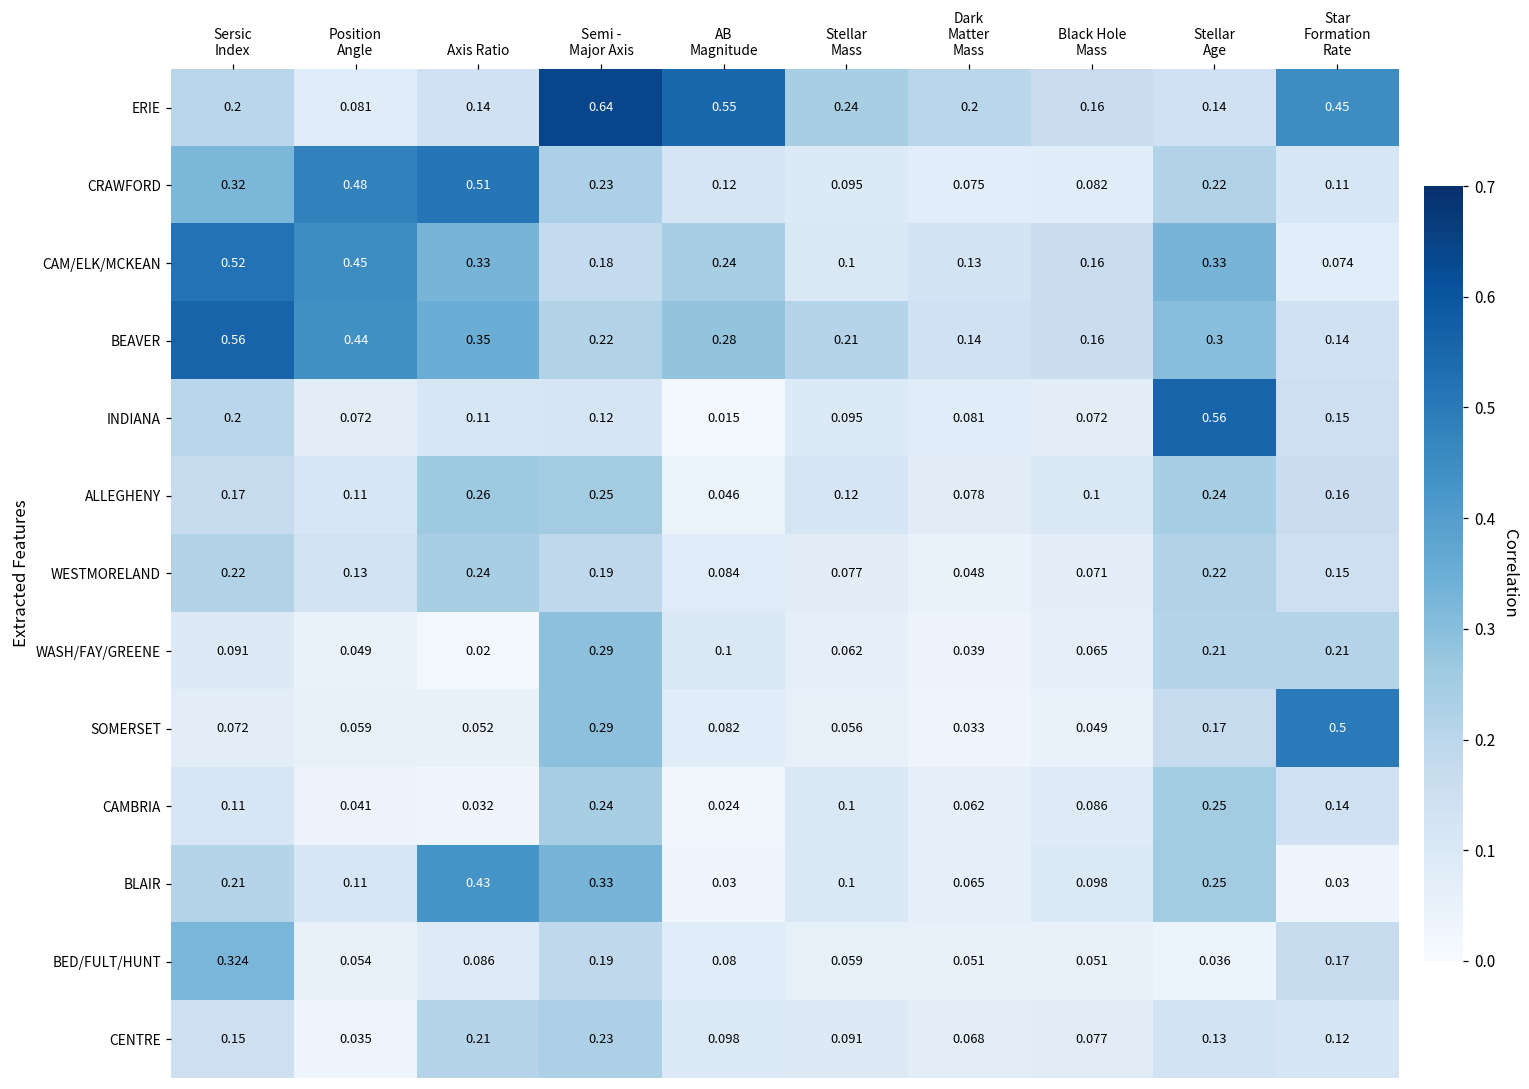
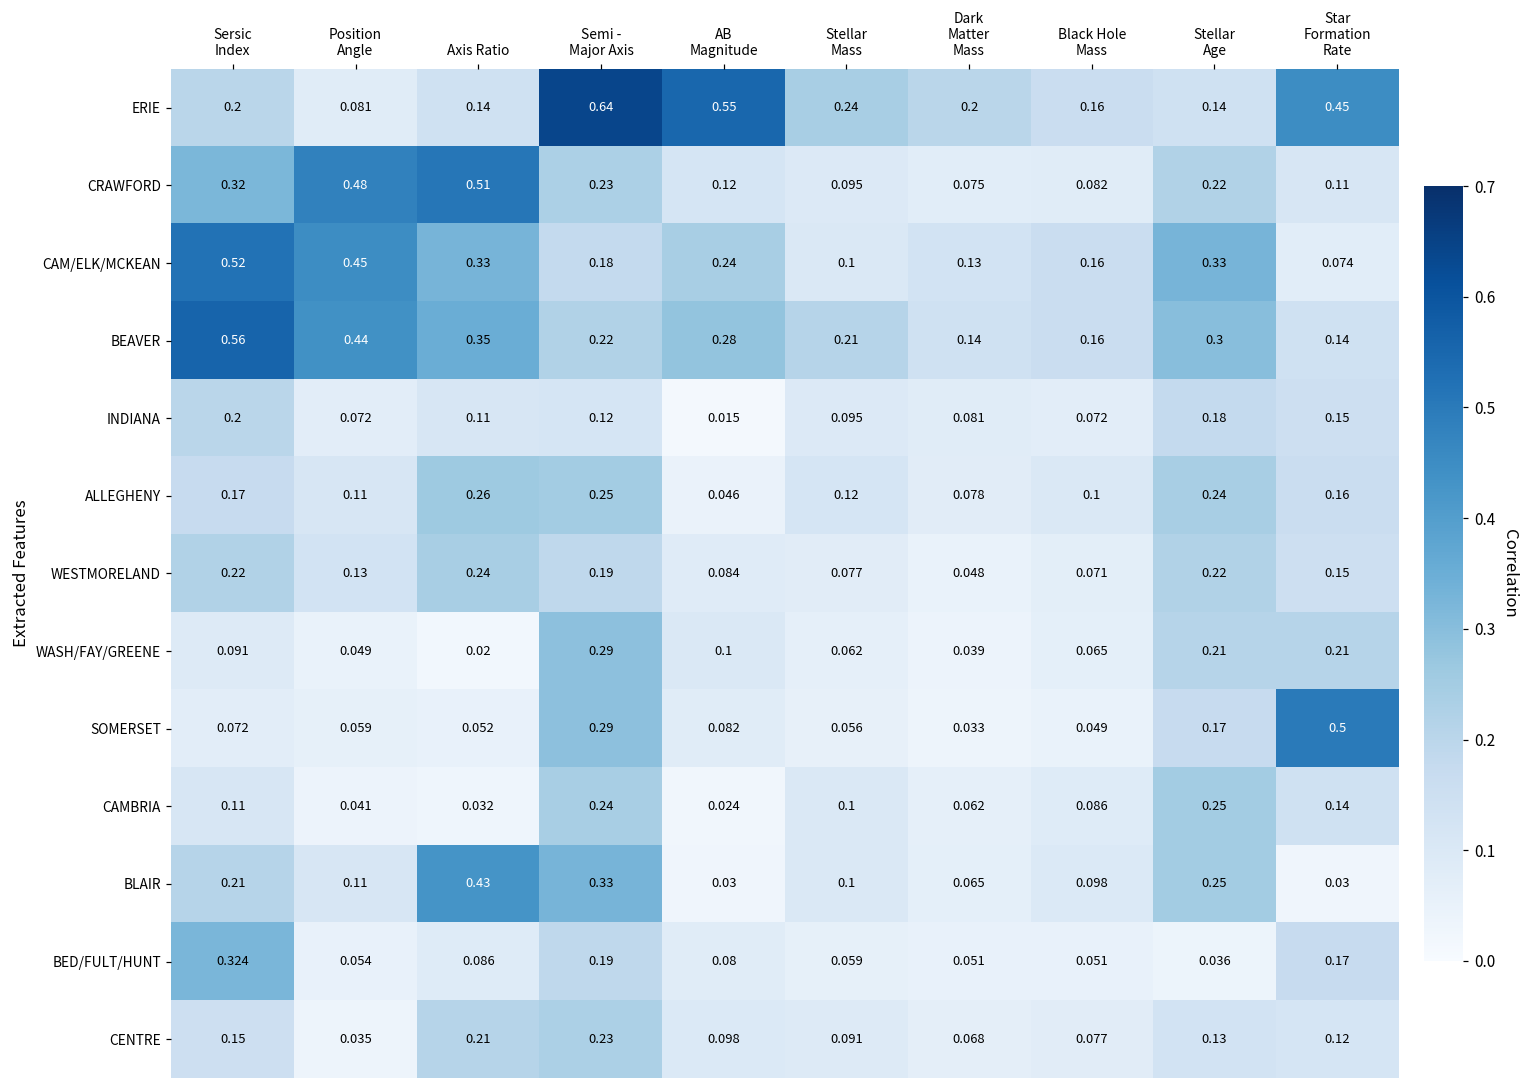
INDIANA, Stellar Age: 0.56 -> 0.18
